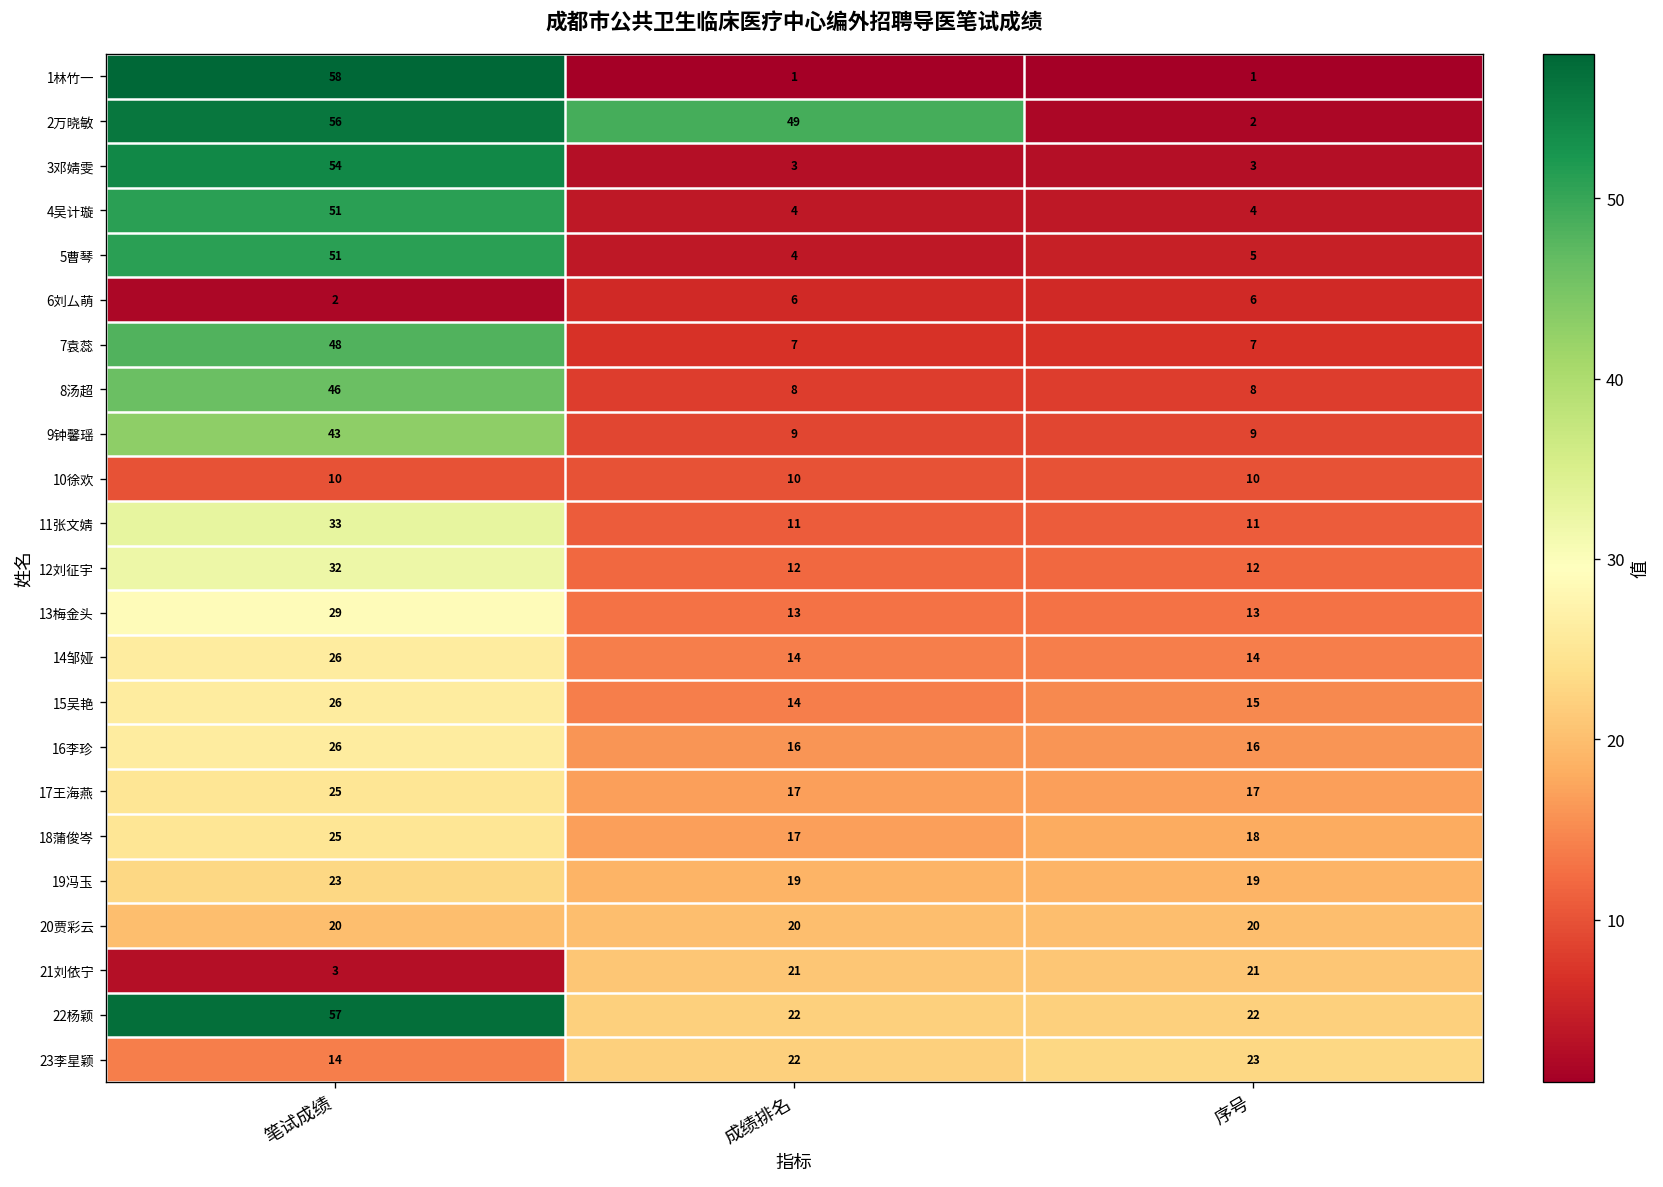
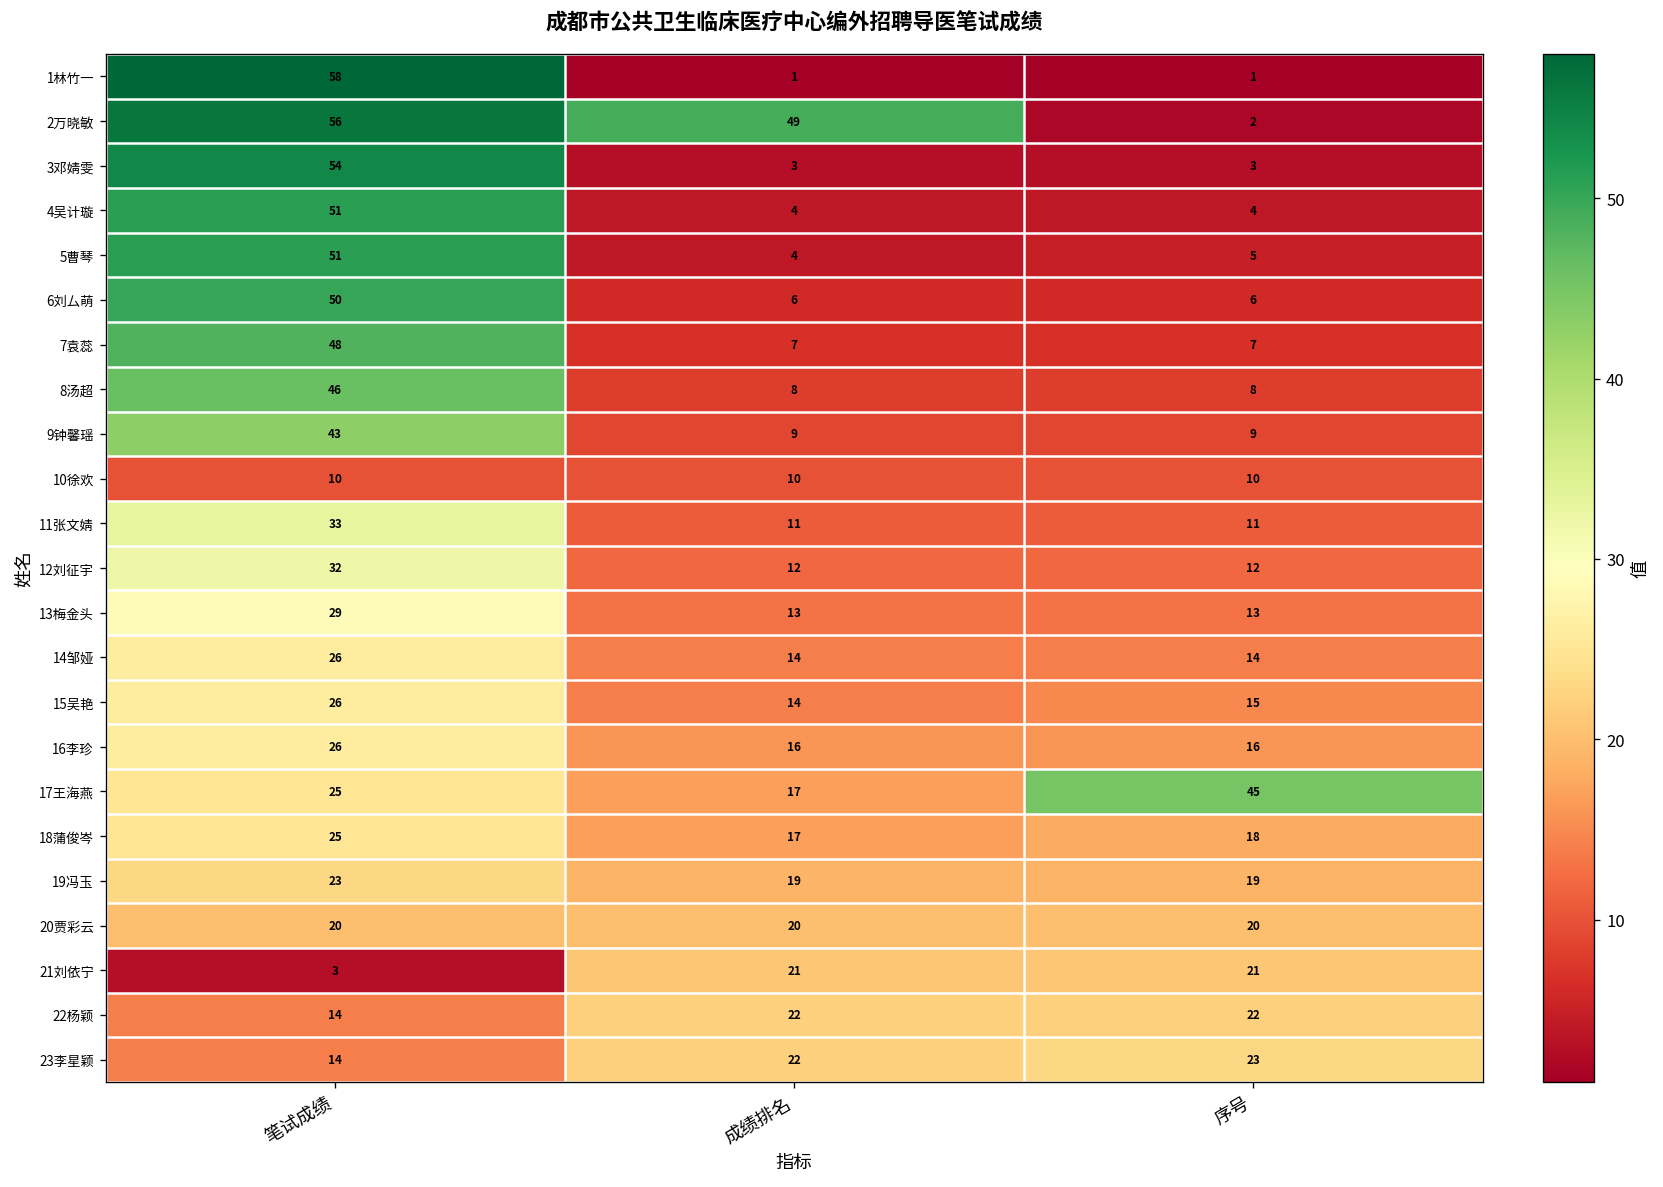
6刘厶萌, 笔试成绩: 2 -> 50
17王海燕, 序号: 17 -> 45
22杨颖, 笔试成绩: 57 -> 14
